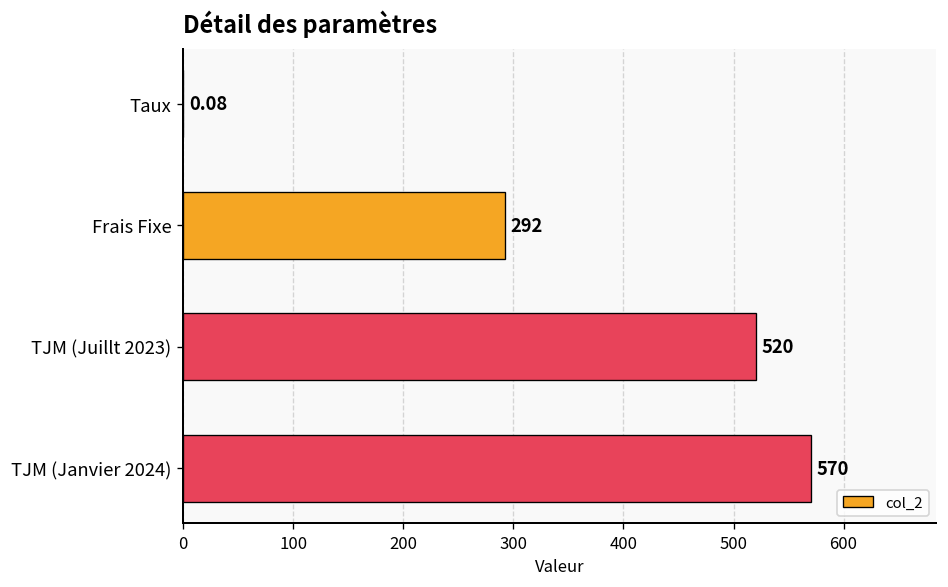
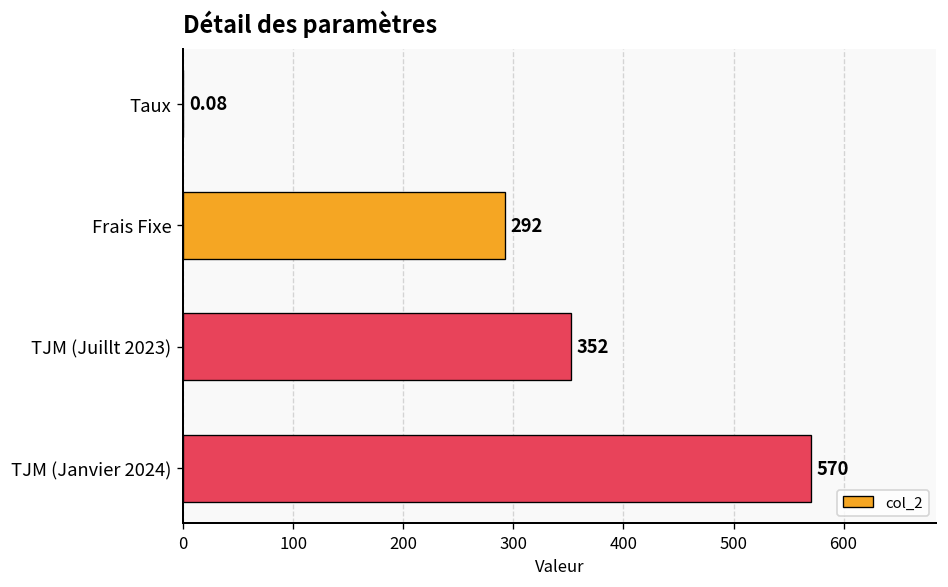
TJM (Juillt 2023): 520 -> 352
